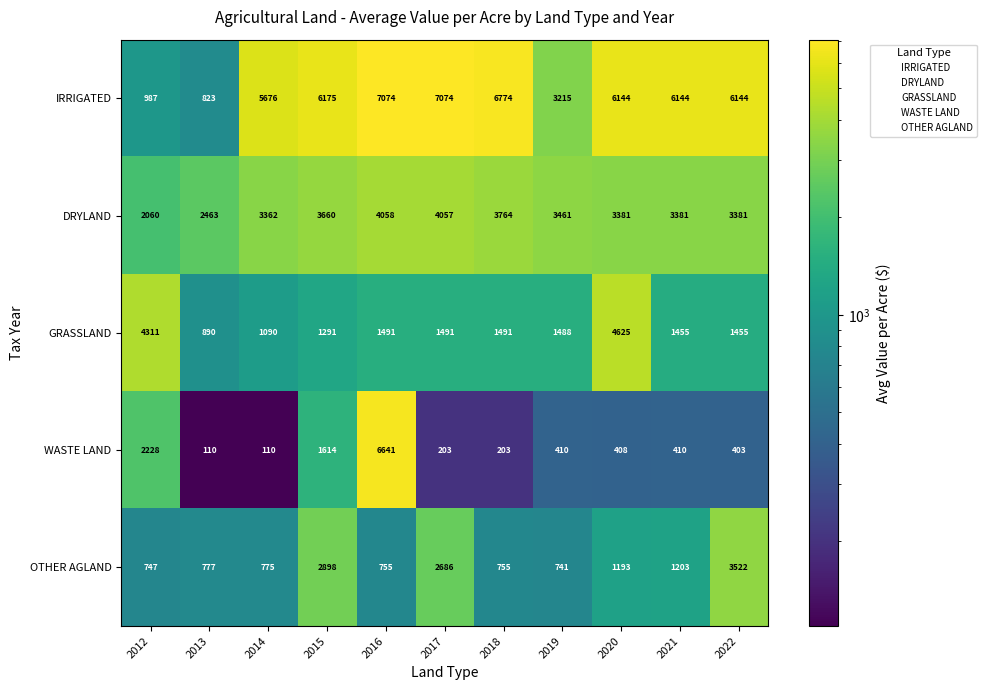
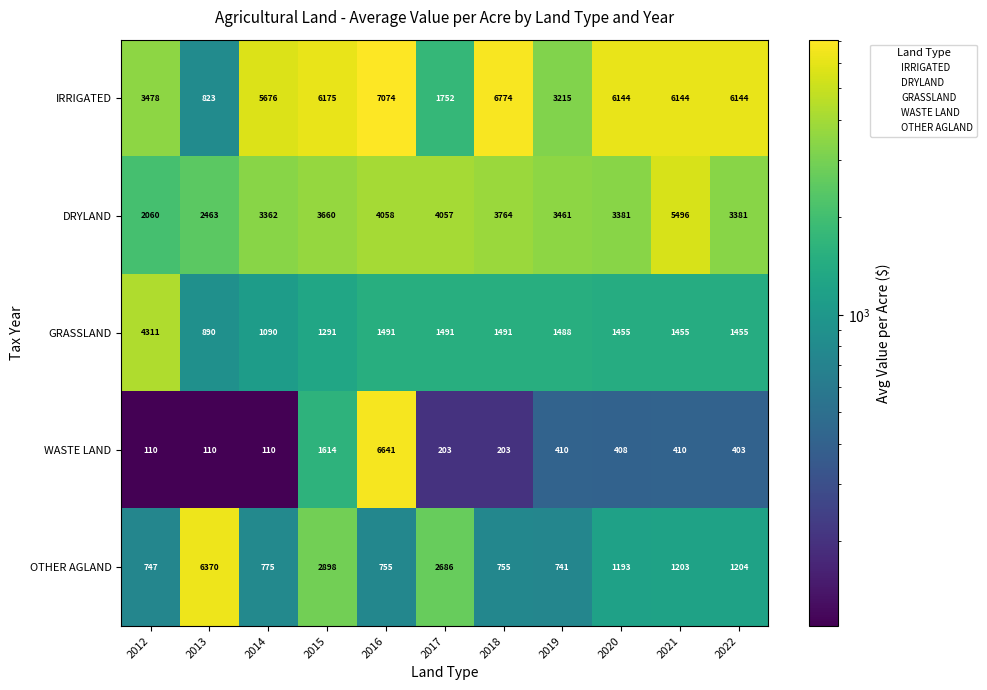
IRRIGATED, 2012: 987 -> 3478
IRRIGATED, 2017: 7074 -> 1752
DRYLAND, 2021: 3381 -> 5496
GRASSLAND, 2020: 4625 -> 1455
WASTE LAND, 2012: 2228 -> 110
OTHER AGLAND, 2013: 777 -> 6370
OTHER AGLAND, 2022: 3522 -> 1204
